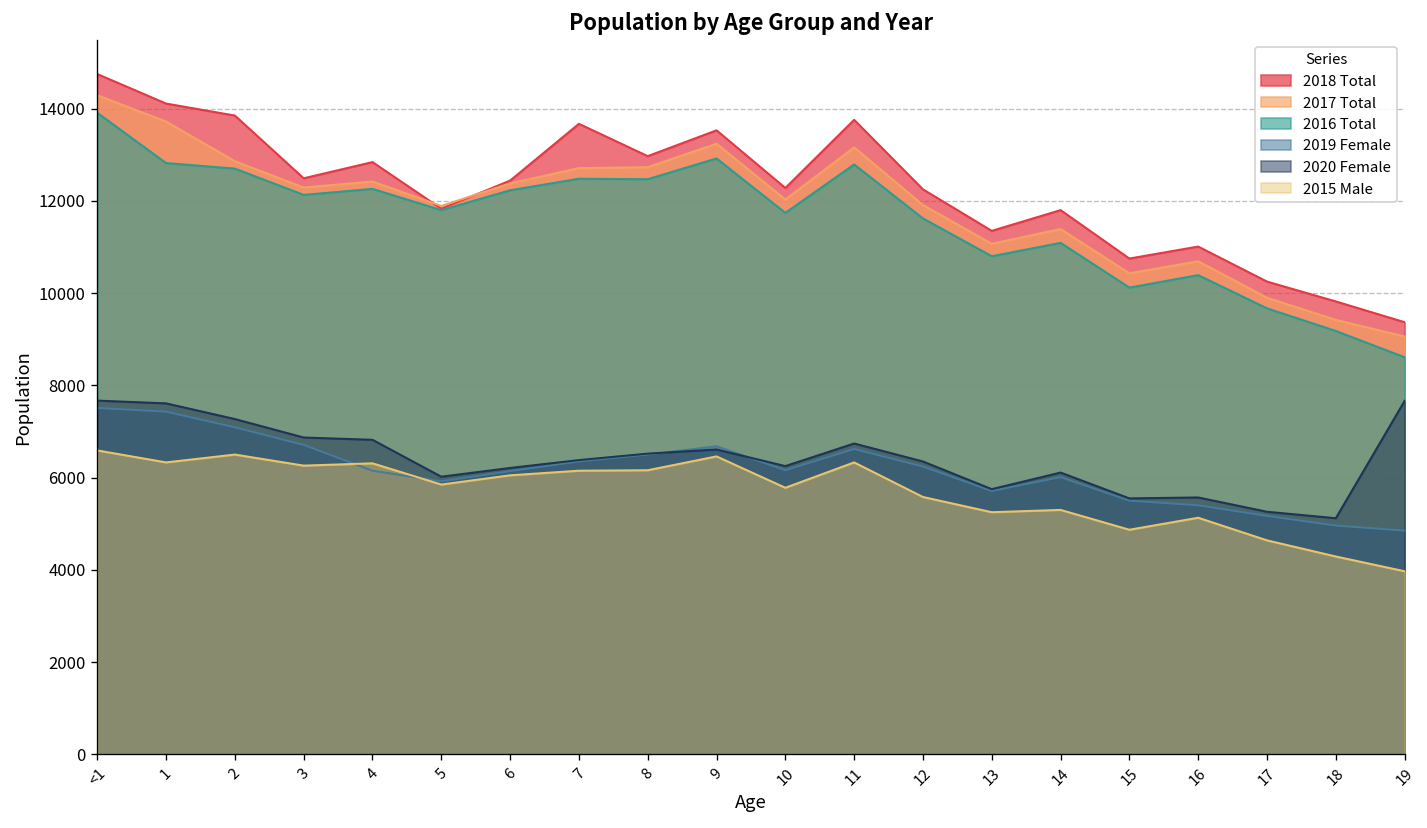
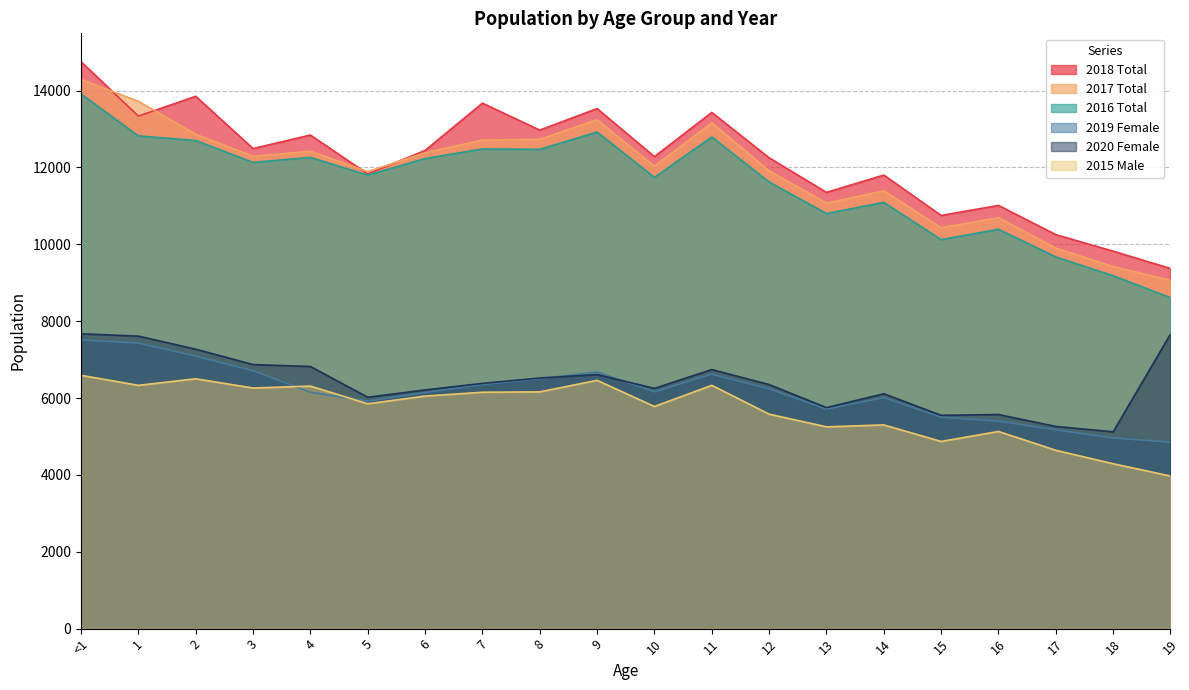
2018 Total, 1: 14100 -> 13300
2018 Total, 11: 13800 -> 13400
